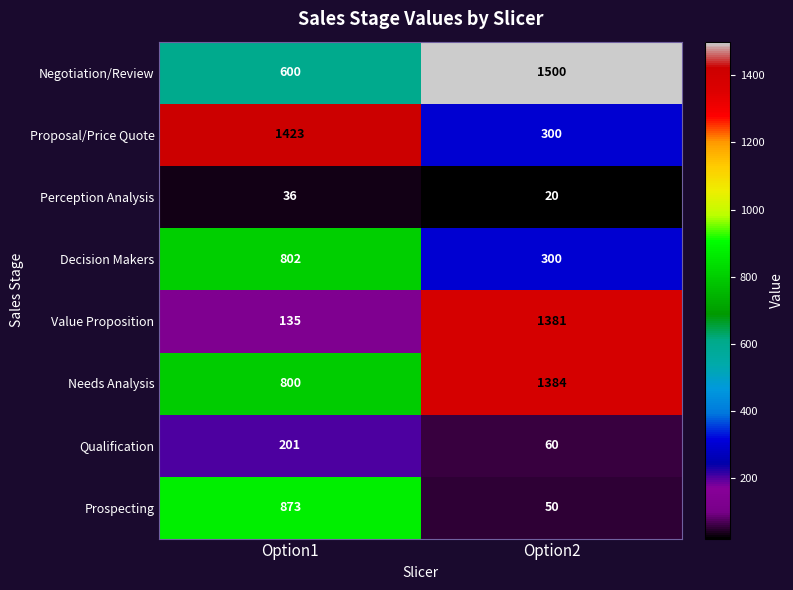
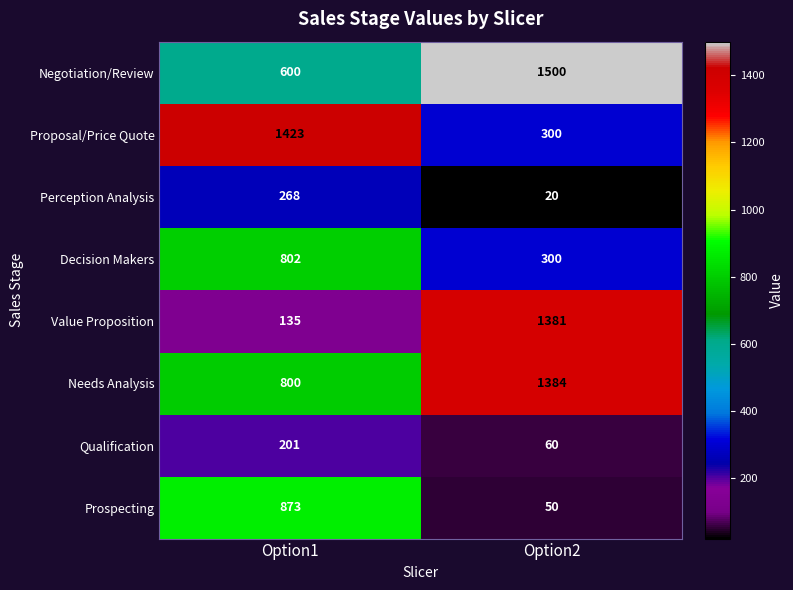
Perception Analysis, Option1: 36 -> 268
